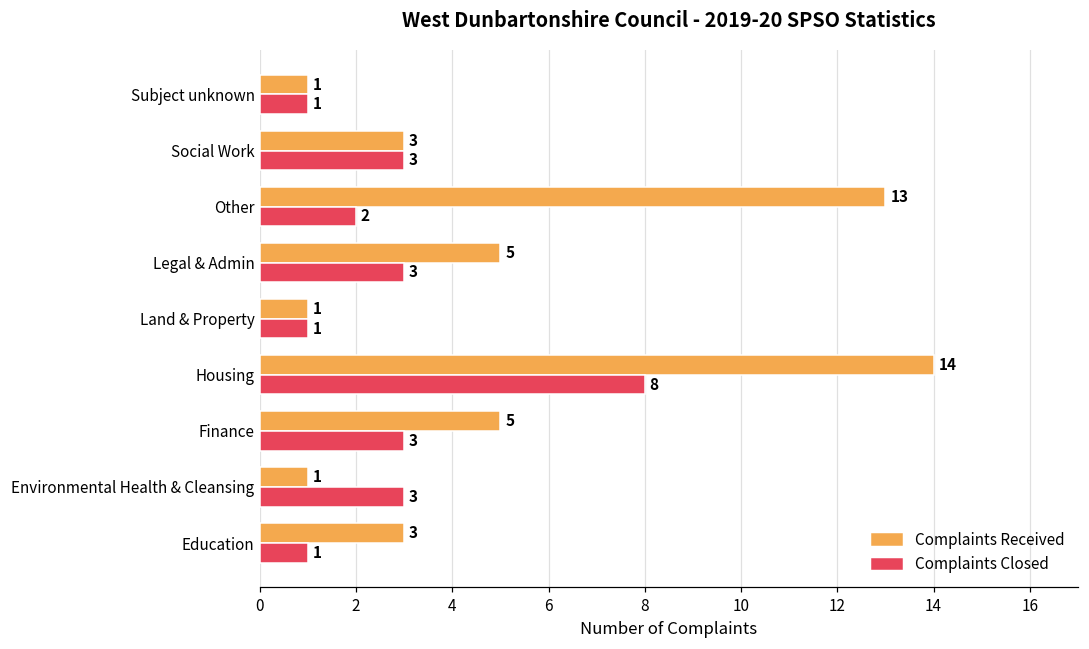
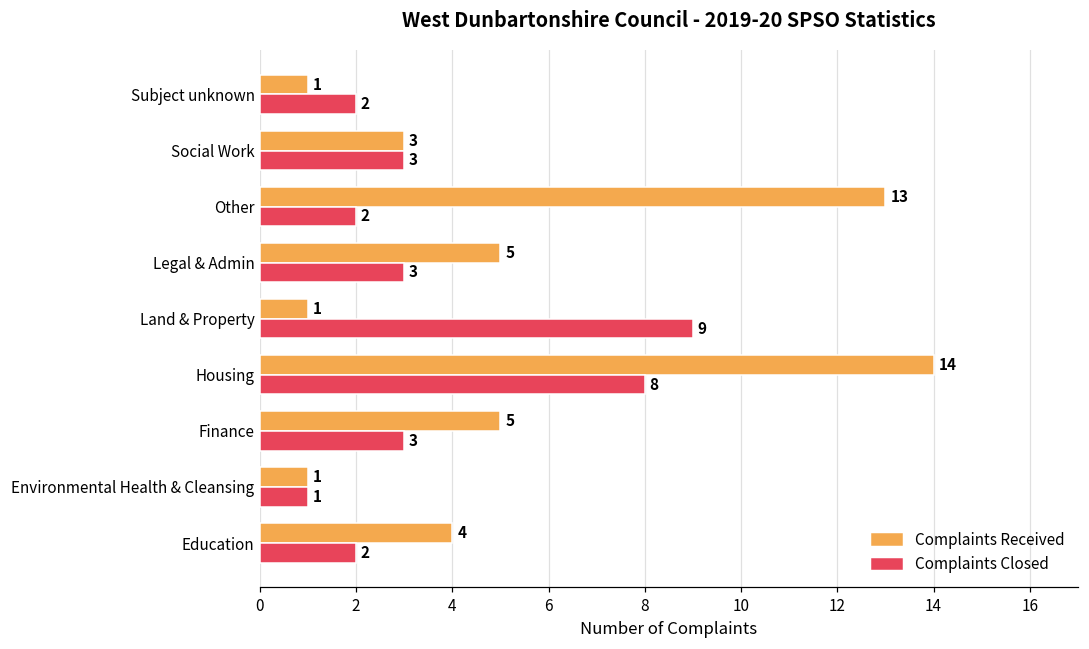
Complaints Closed, Subject unknown: 1 -> 2
Complaints Closed, Land & Property: 1 -> 9
Complaints Closed, Environmental Health & Cleansing: 3 -> 1
Complaints Received, Education: 3 -> 4
Complaints Closed, Education: 1 -> 2
